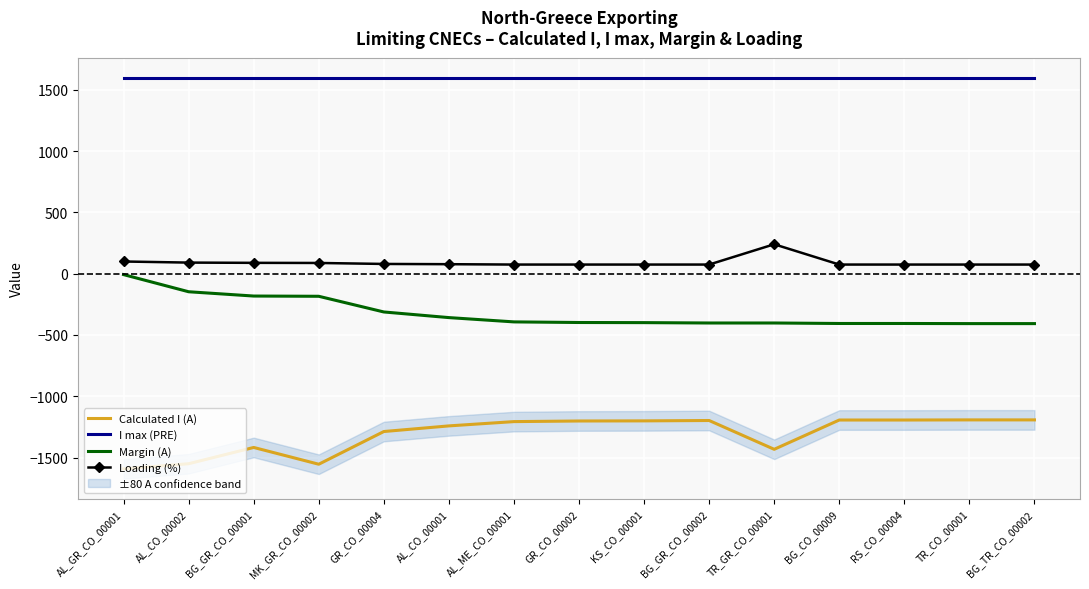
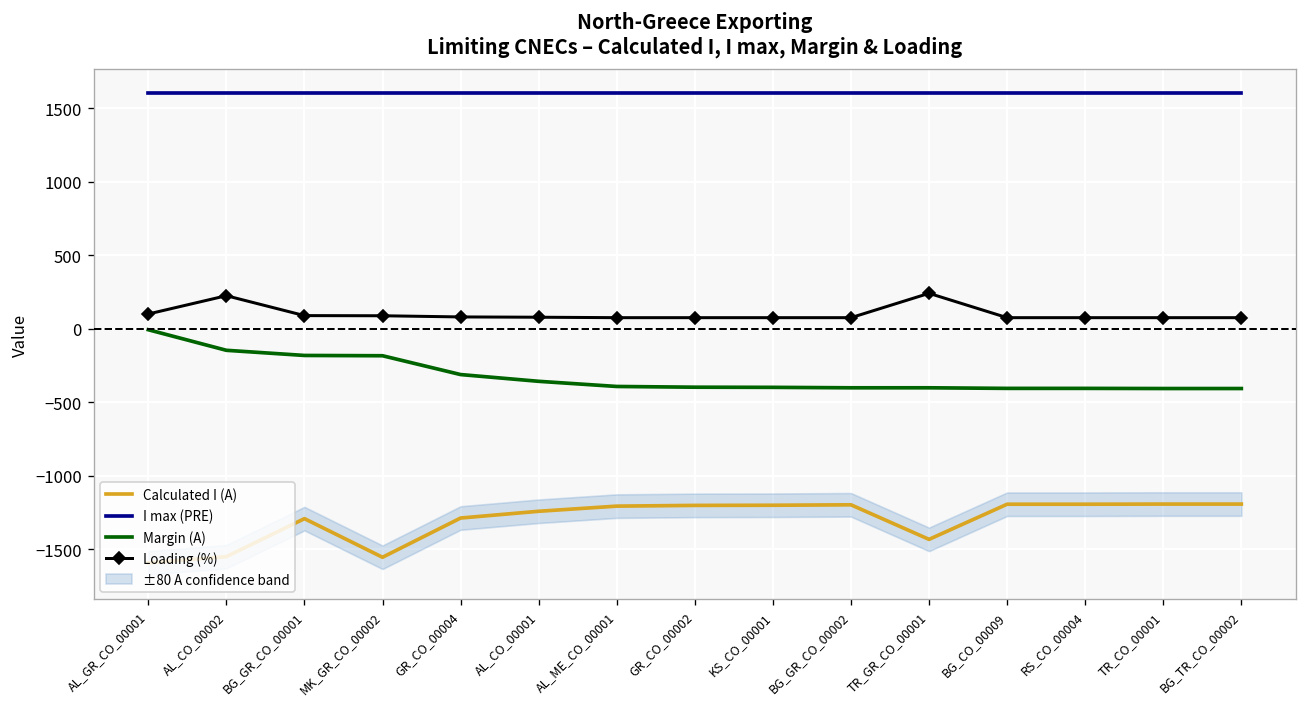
Loading (%), AL_CO_00002: 90 -> 220
Calculated I (A), BG_GR_CO_00001: -1420 -> -1290
